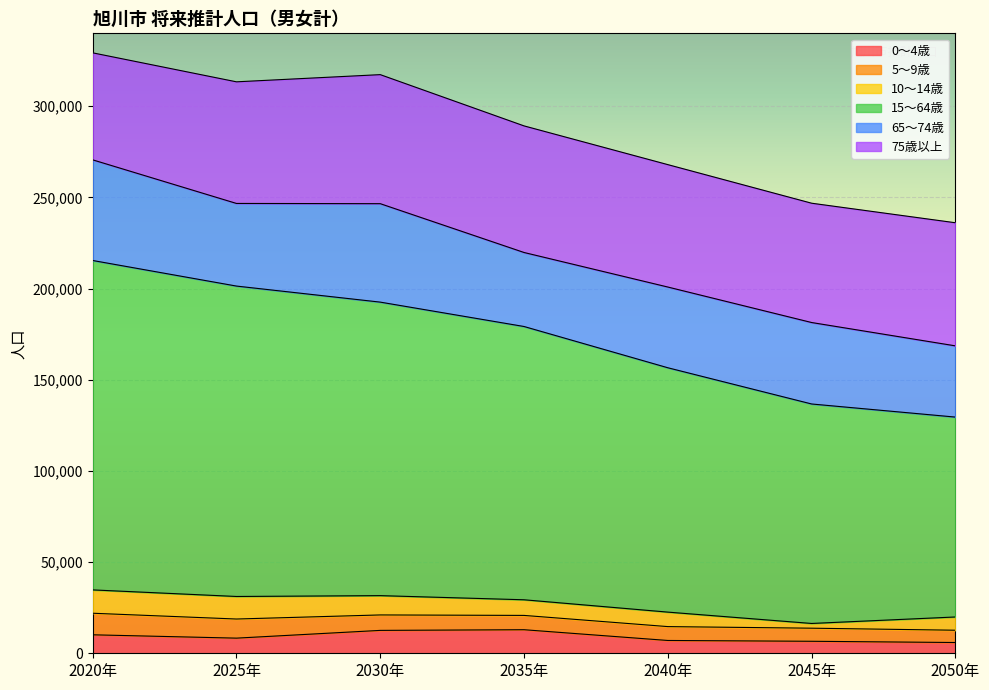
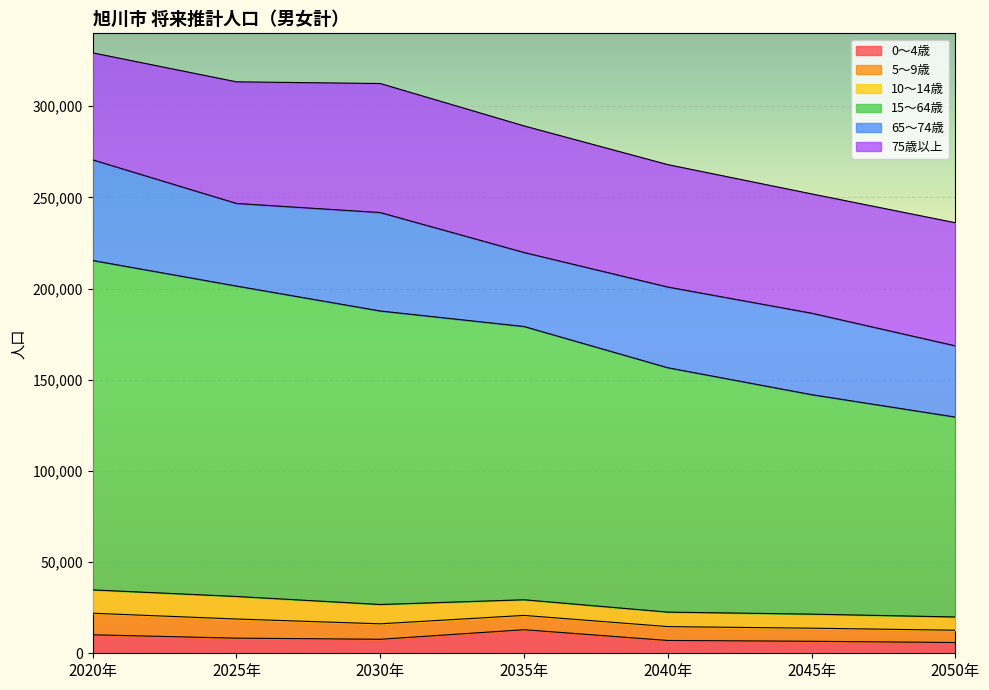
0～4歳, 2030年: 13,000 -> 8,000
10～14歳, 2045年: 3,000 -> 8,000
